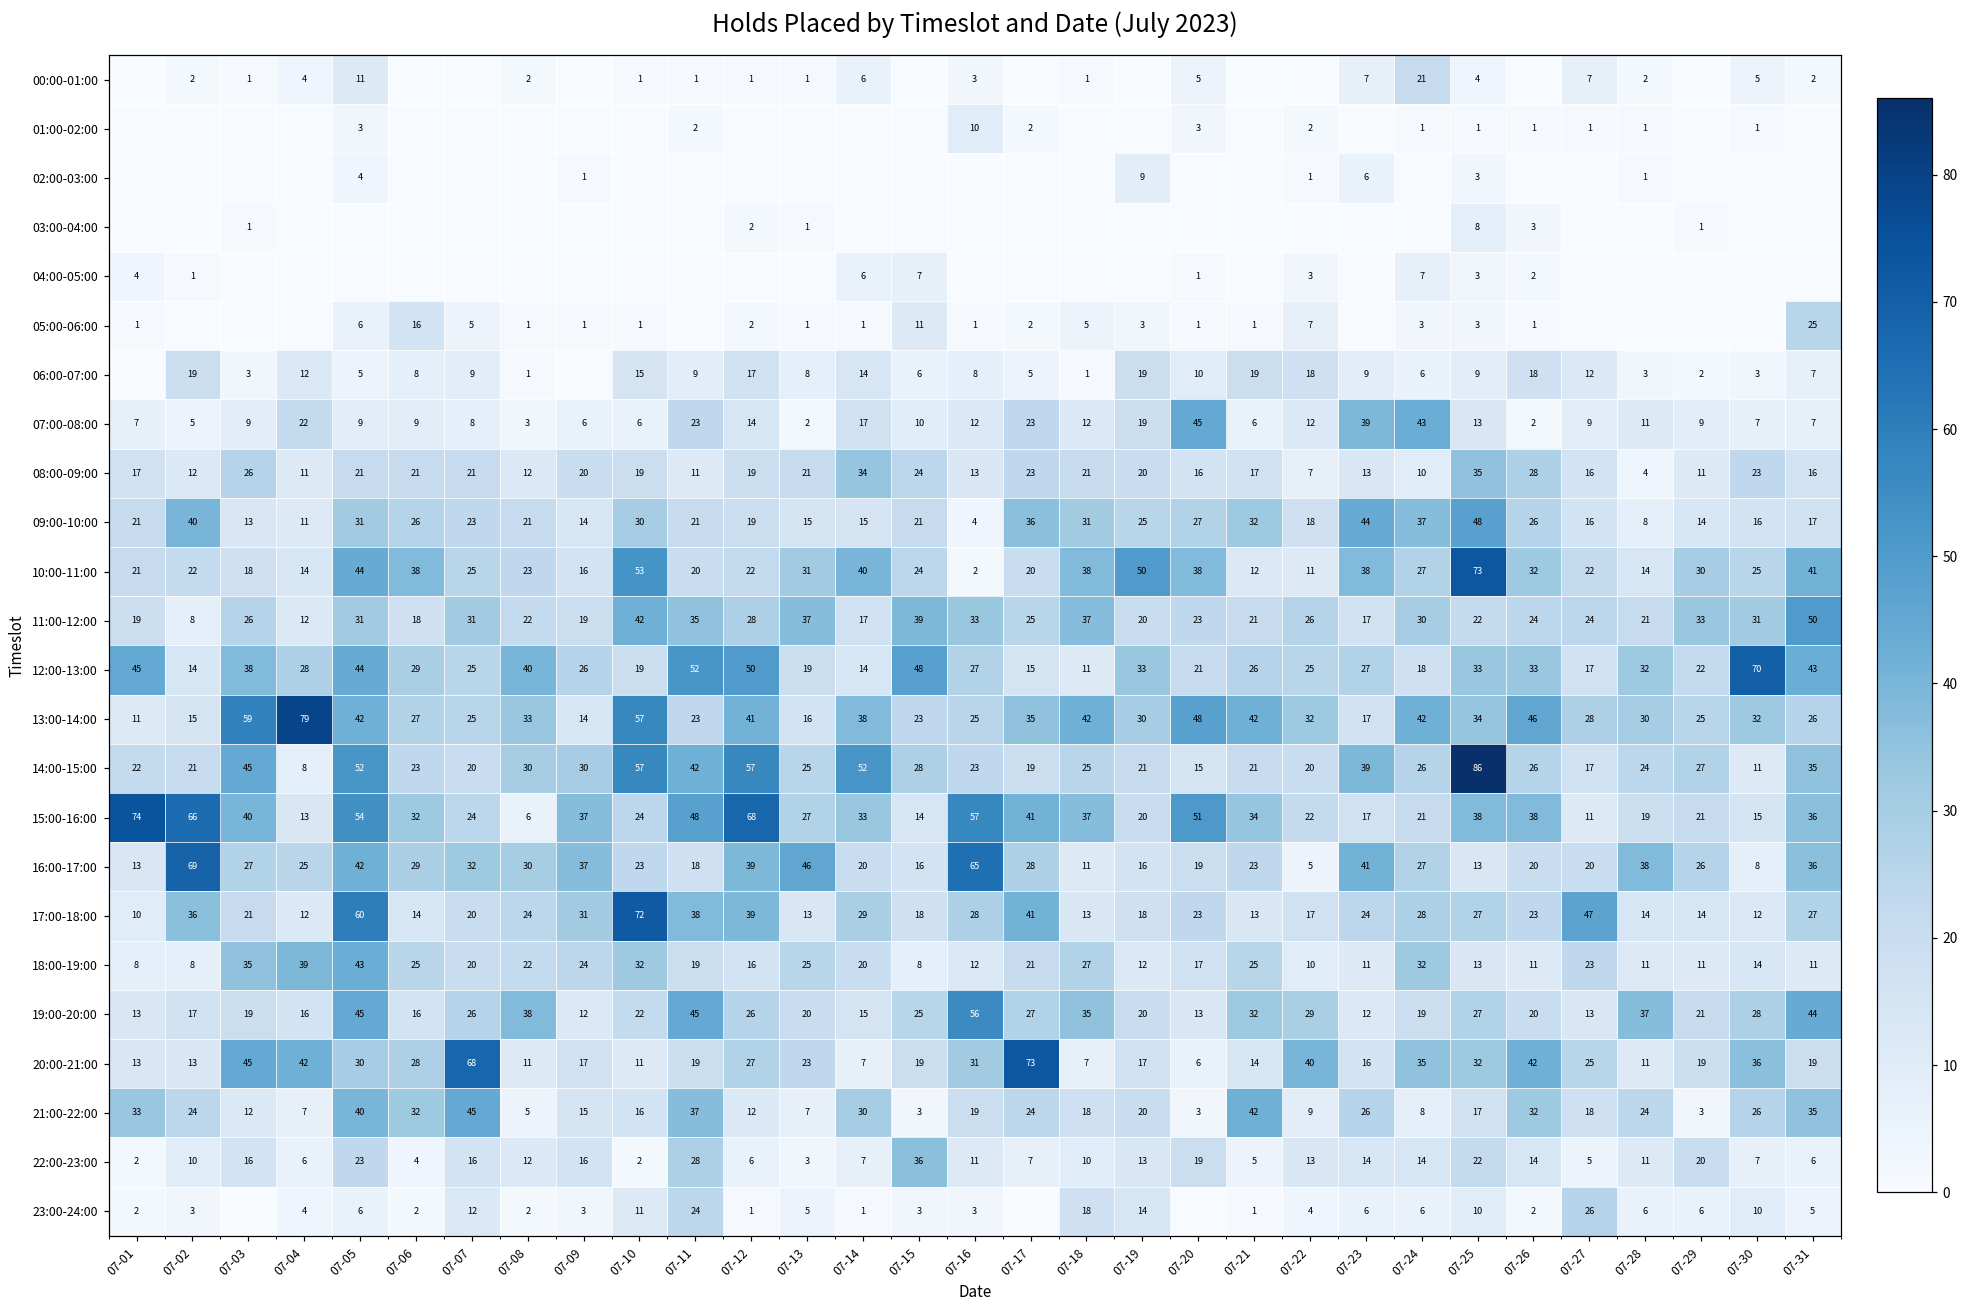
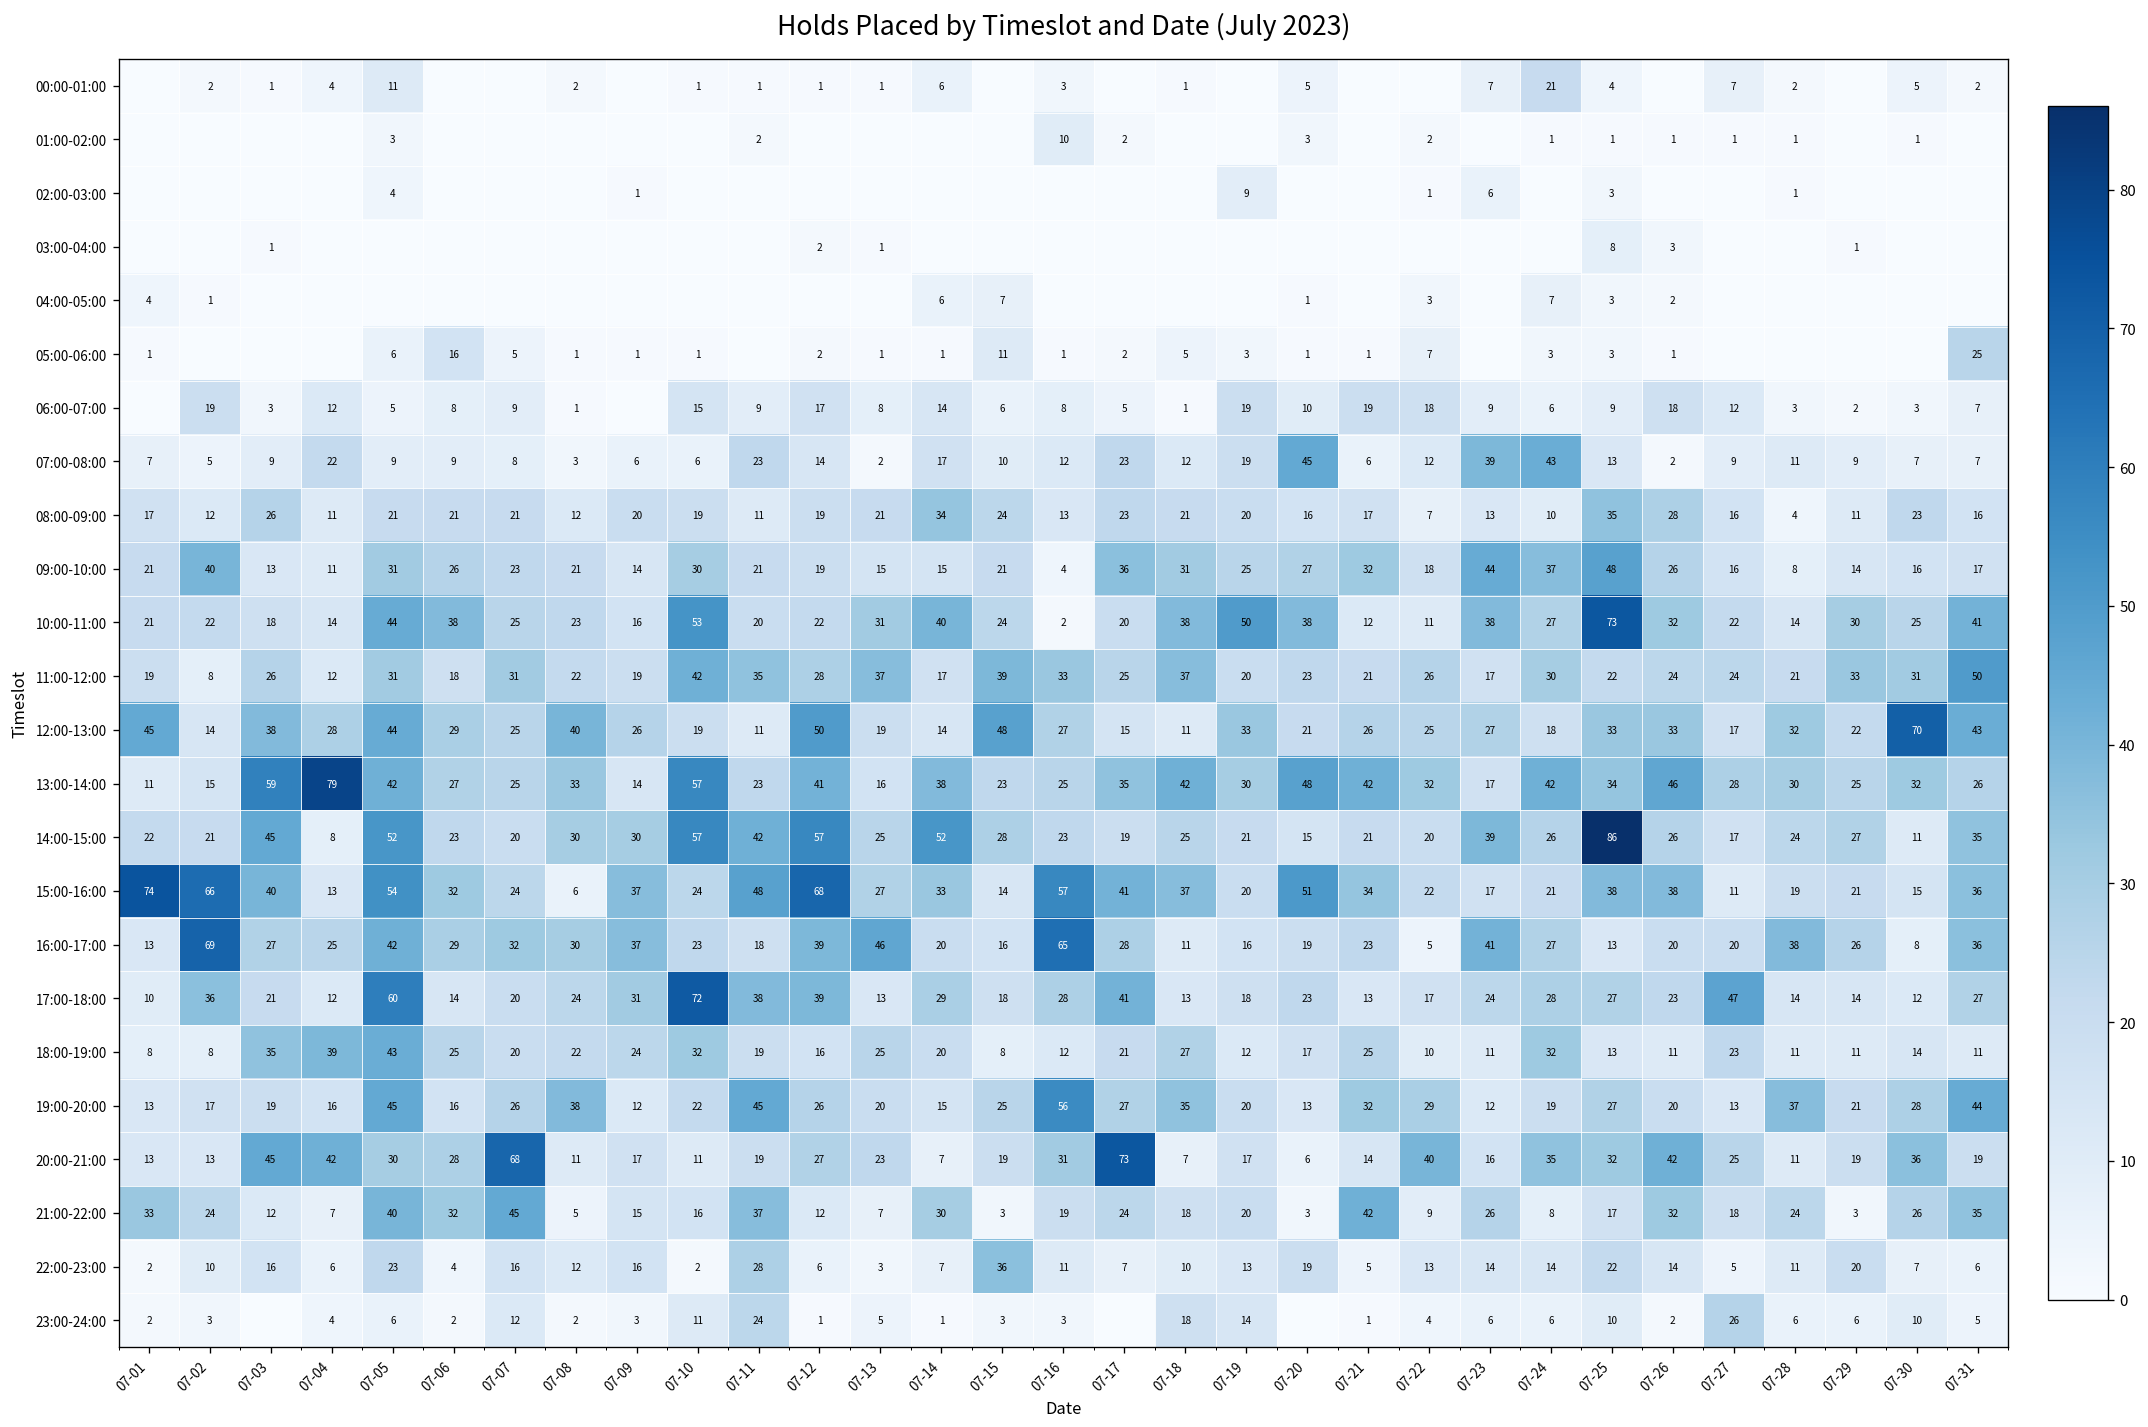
12:00-13:00, 07-11: 52 -> 11
